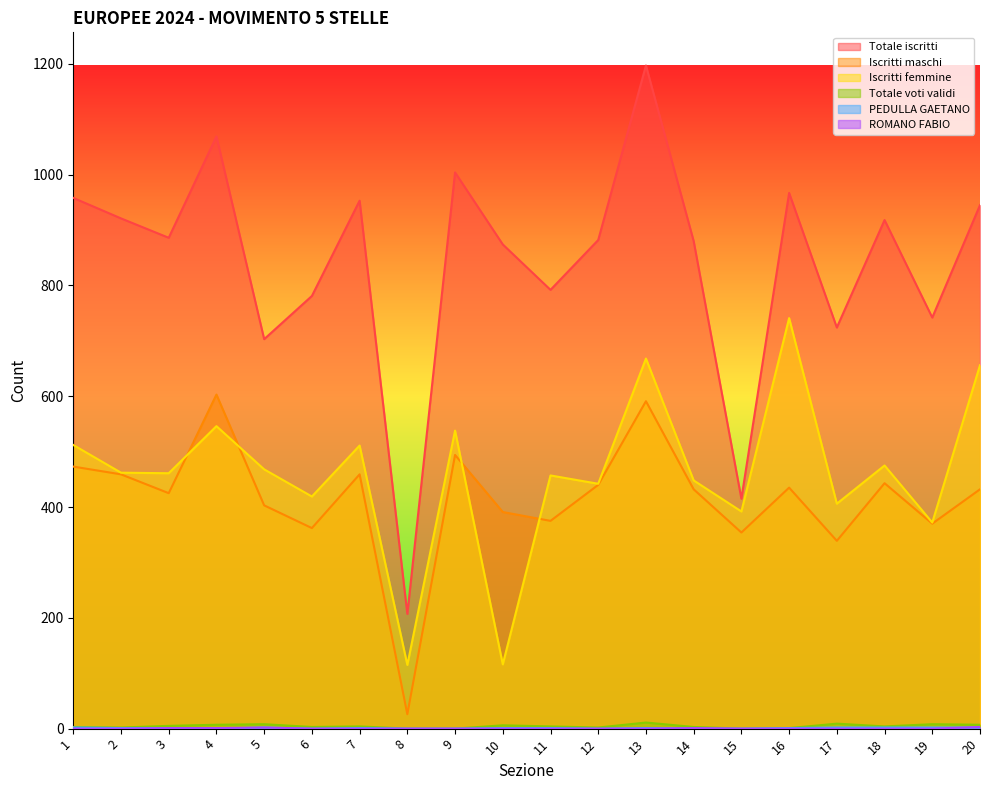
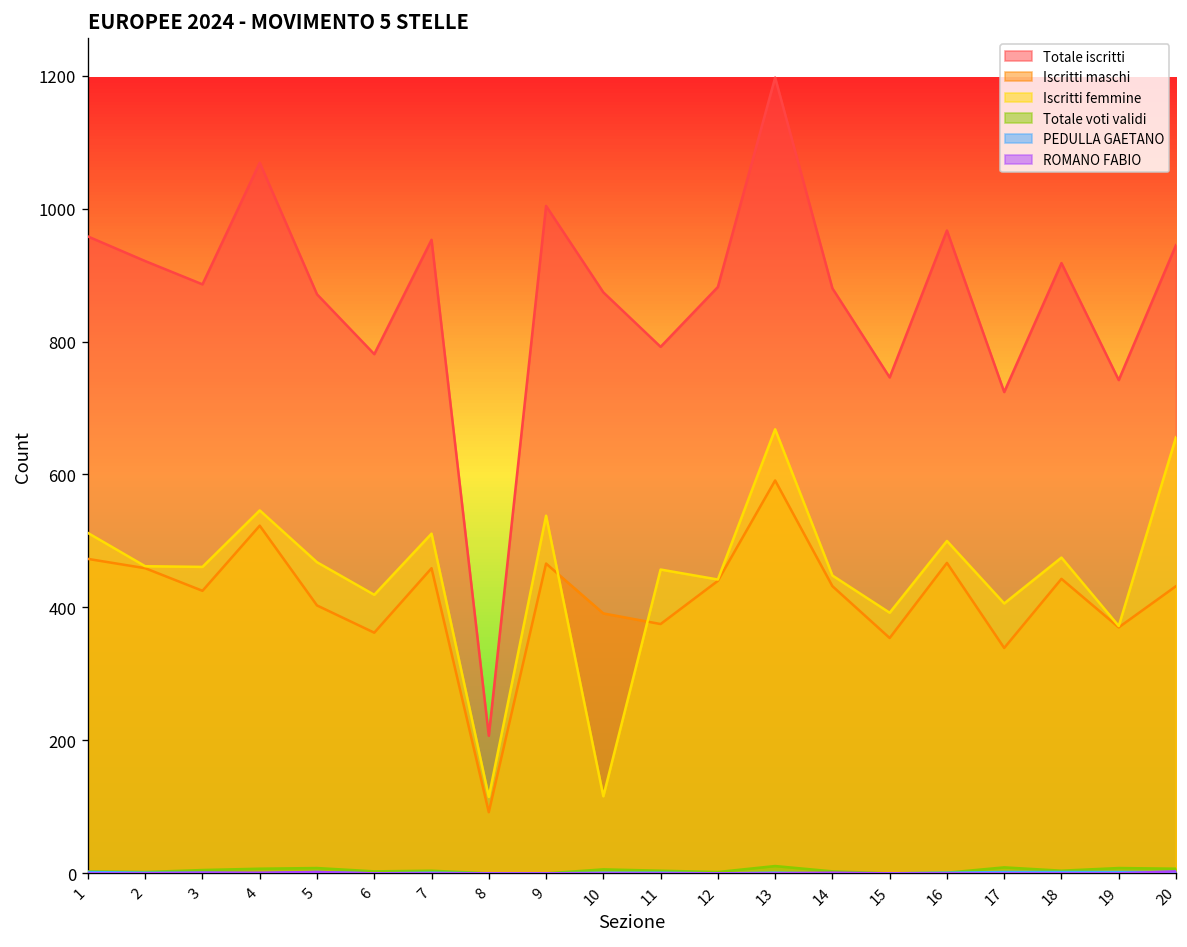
Iscritti maschi, 4: 600 -> 520
Totale iscritti, 5: 700 -> 870
Iscritti maschi, 8: 30 -> 90
Iscritti maschi, 9: 490 -> 470
Totale iscritti, 15: 420 -> 750
Iscritti maschi, 16: 440 -> 470
Iscritti femmine, 16: 740 -> 500
